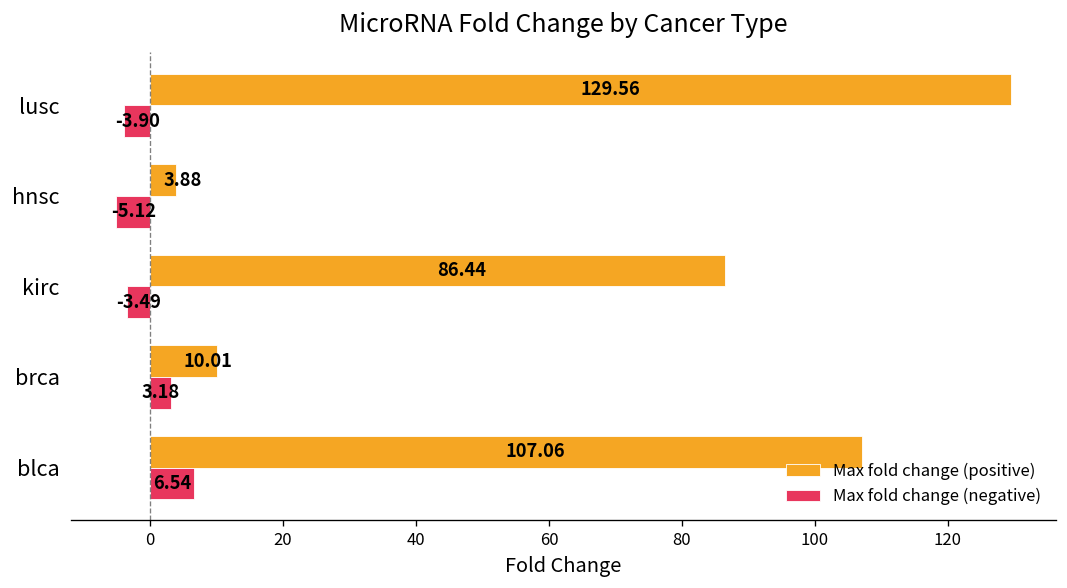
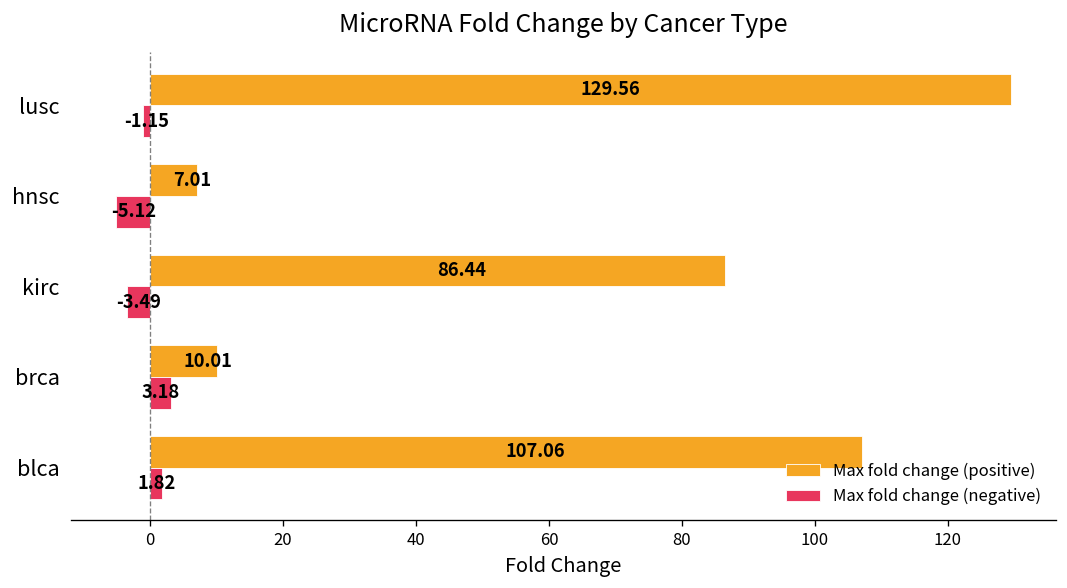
Max fold change (negative), lusc: -3.90 -> -1.15
Max fold change (positive), hnsc: 3.88 -> 7.01
Max fold change (negative), blca: 6.54 -> 1.82
